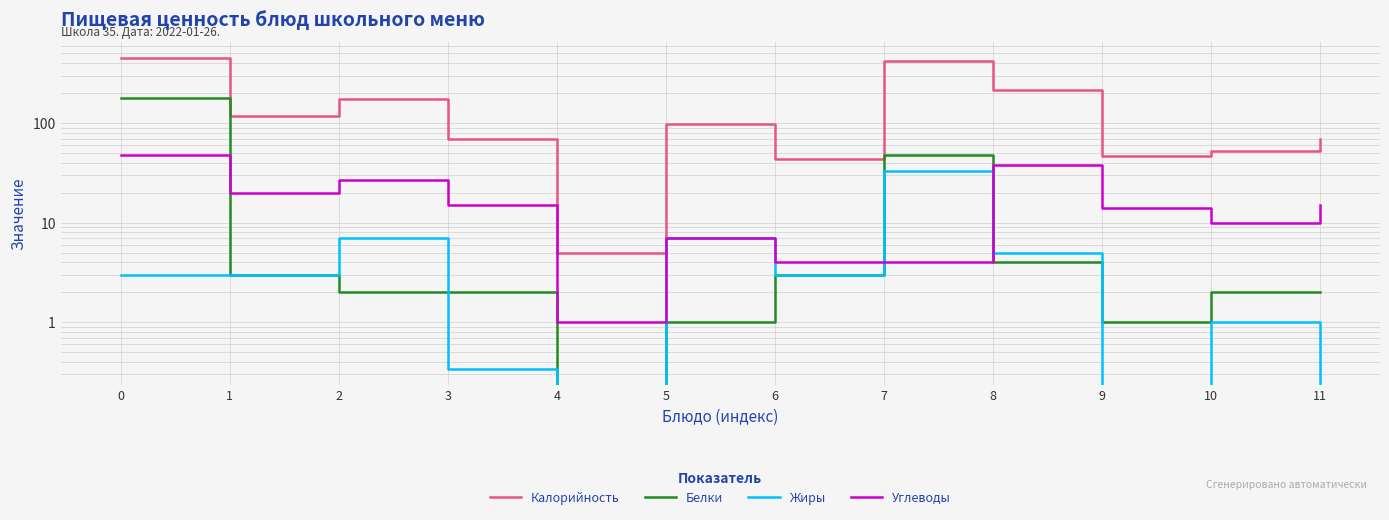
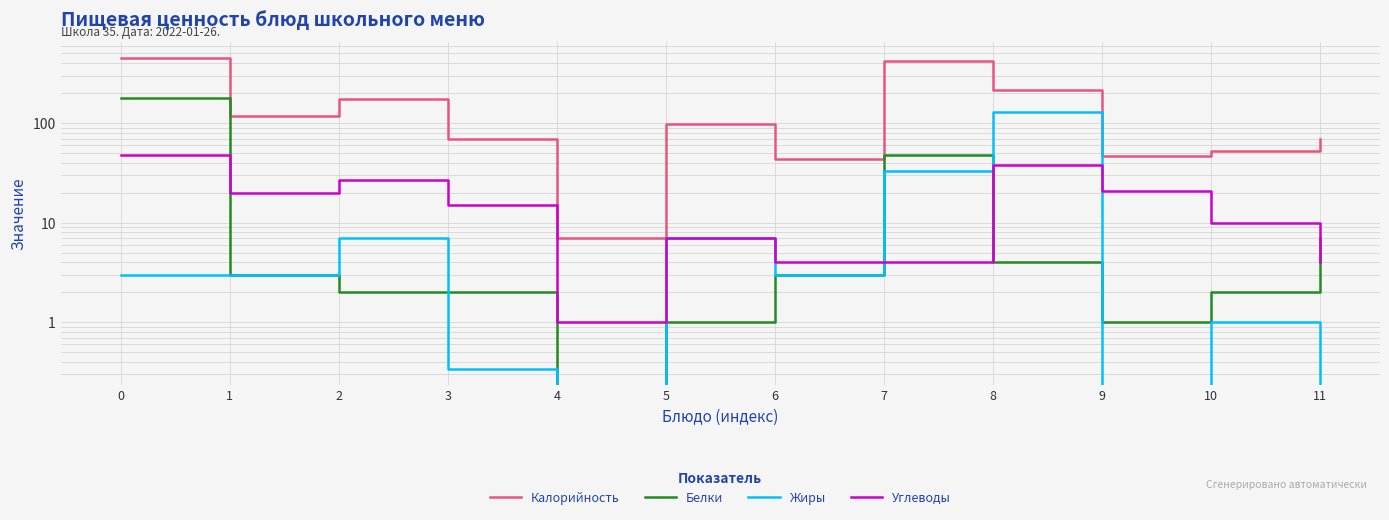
Калорийность, 4: 5 -> 7
Жиры, 8: 5 -> 130
Углеводы, 9: 14 -> 21
Белки, 11: 2 -> 7
Углеводы, 11: 15 -> 4
